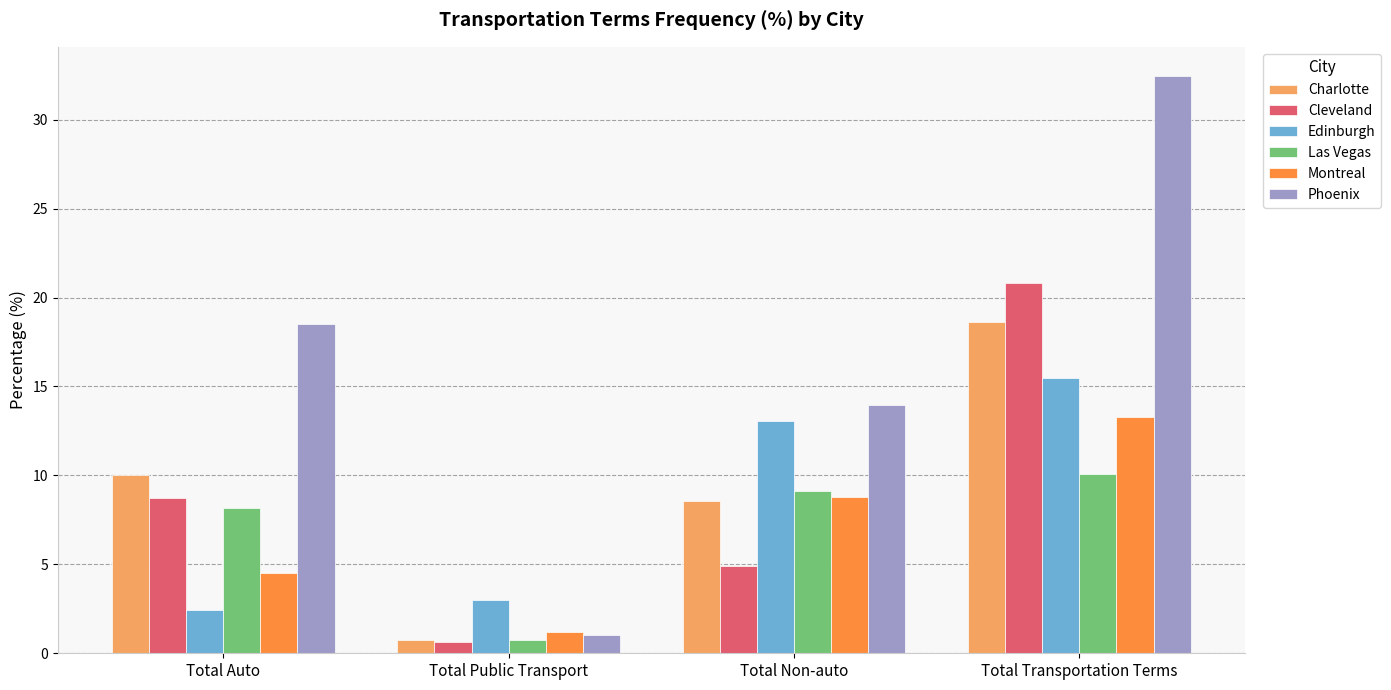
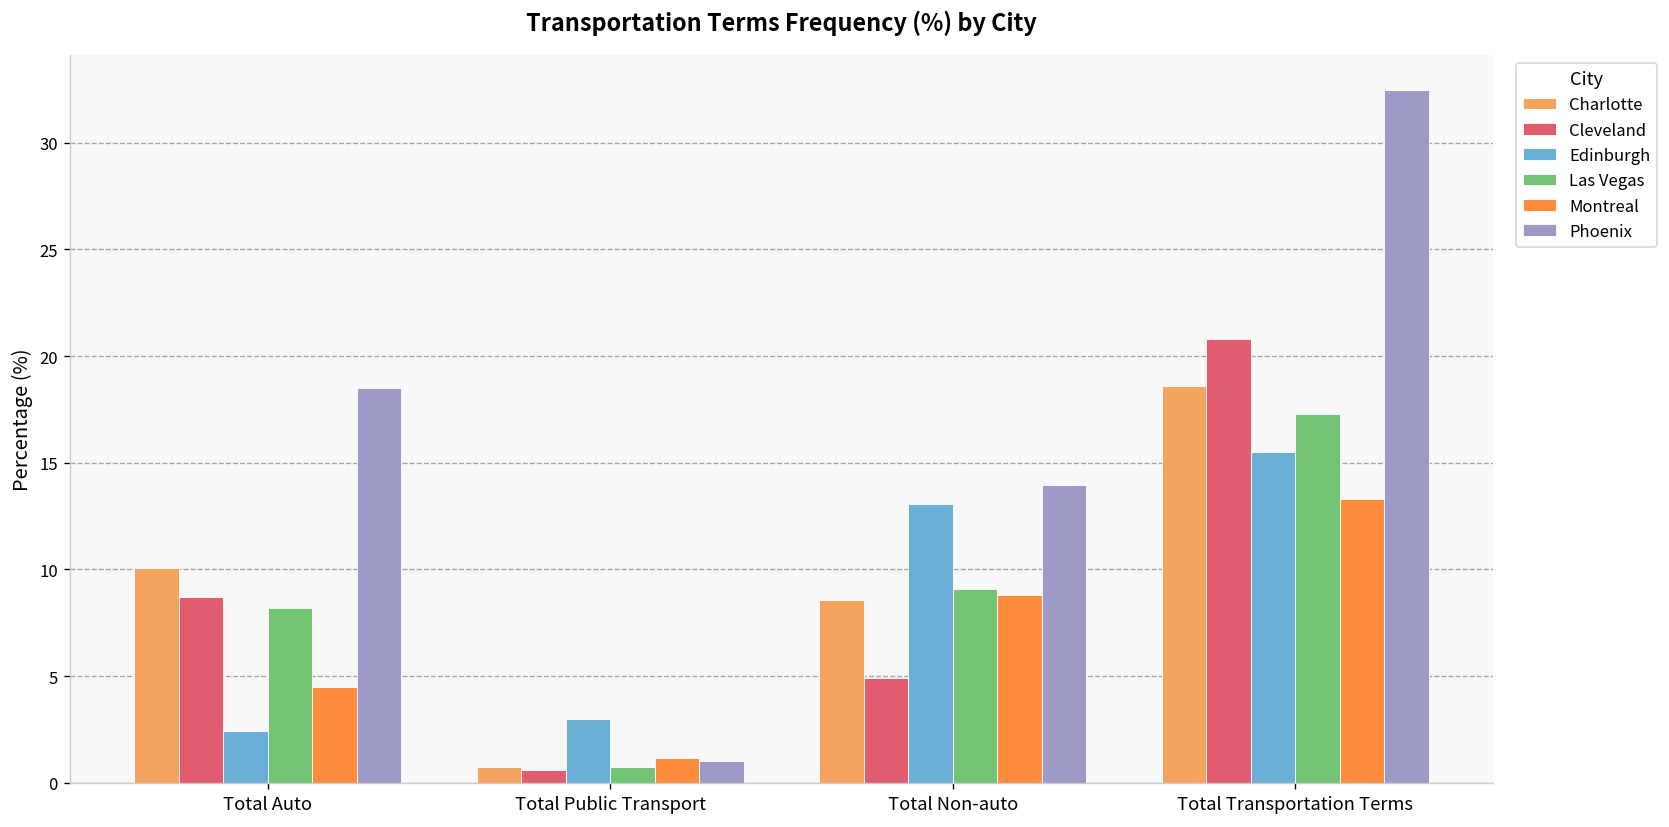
Las Vegas, Total Transportation Terms: 10.1 -> 17.3
